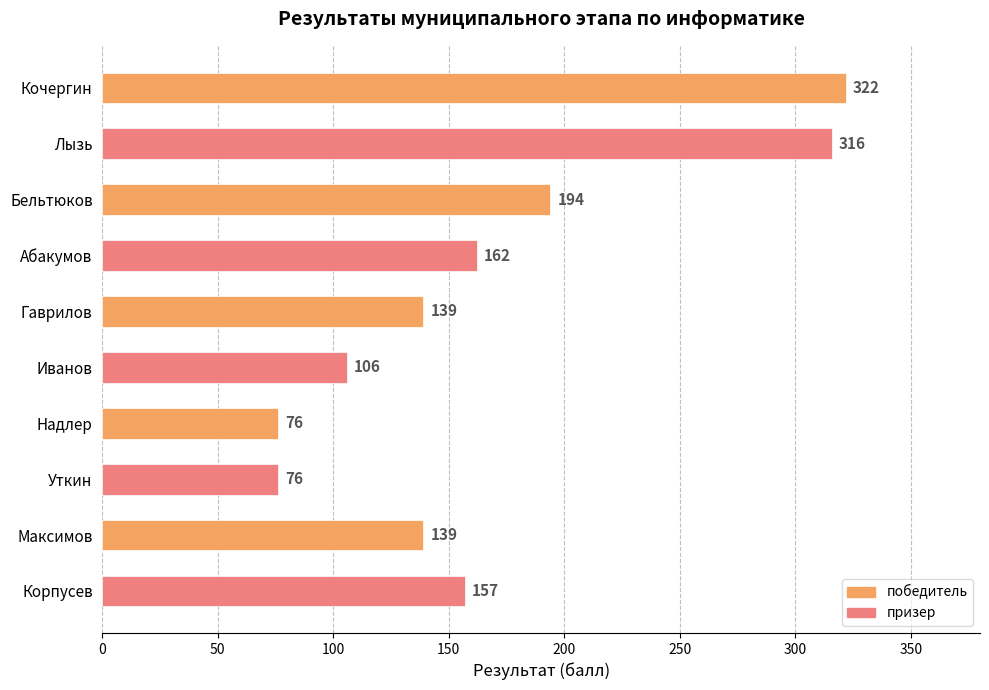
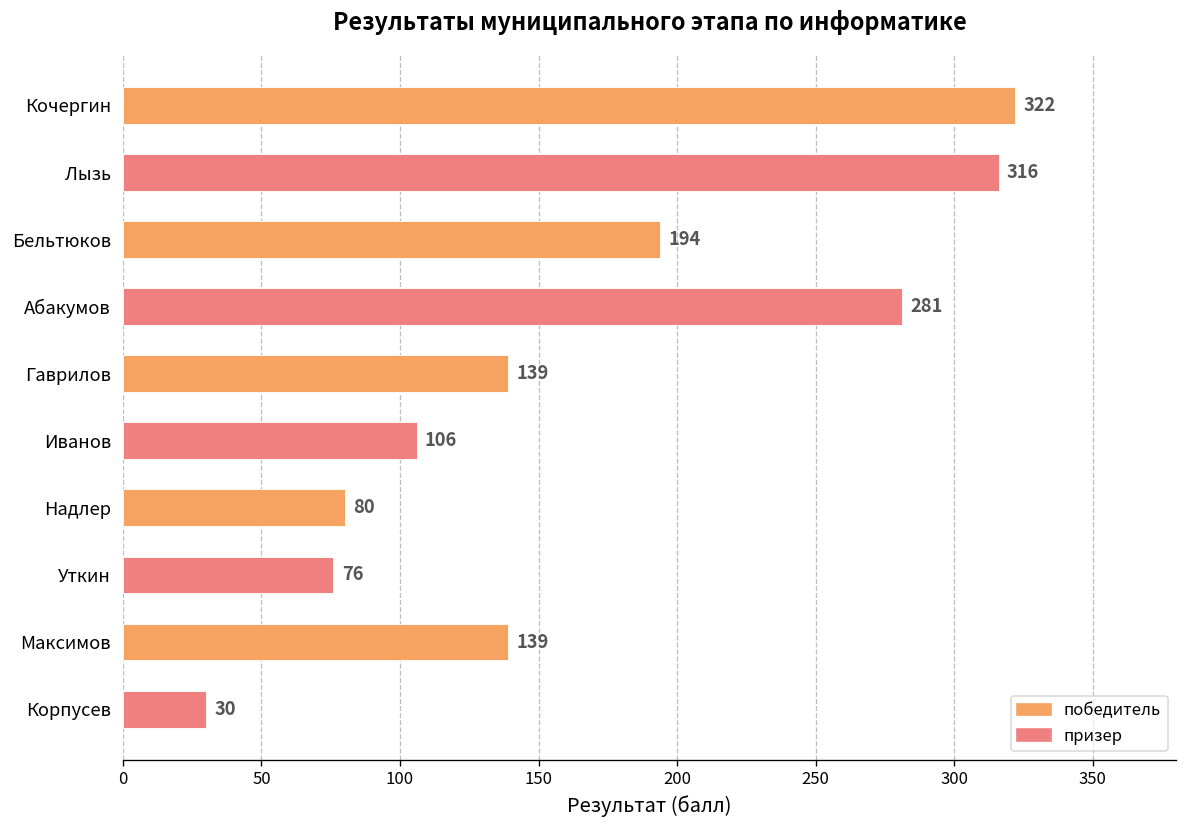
Абакумов: 162 -> 281
Надлер: 76 -> 80
Корпусев: 157 -> 30
